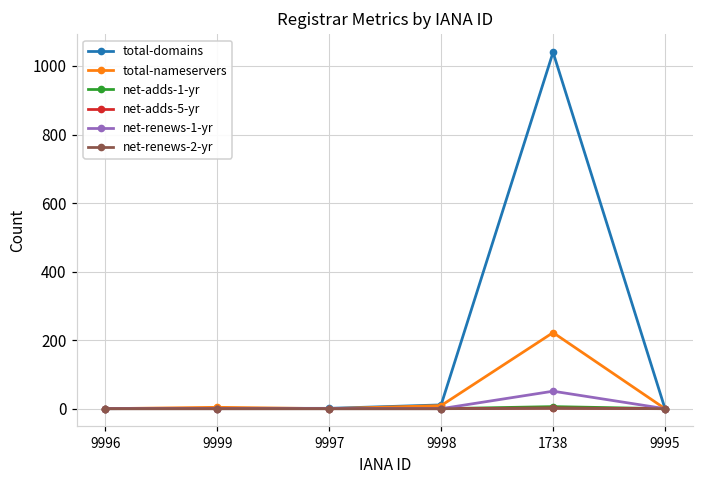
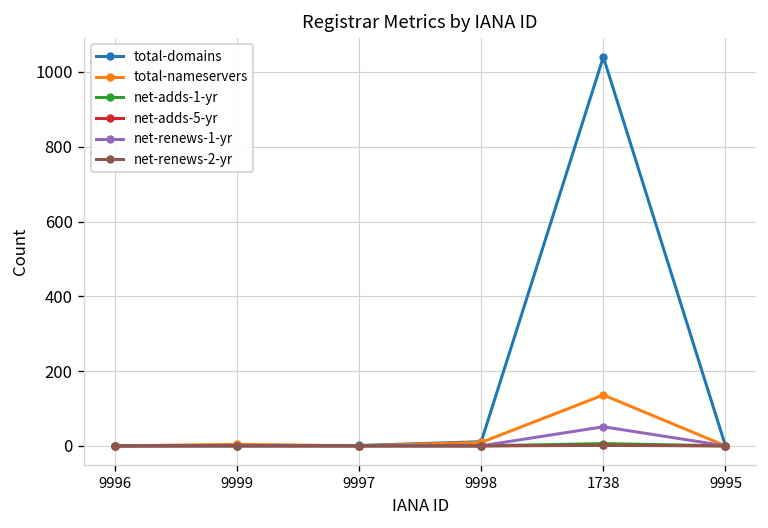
total-nameservers, 1738: 220 -> 140
